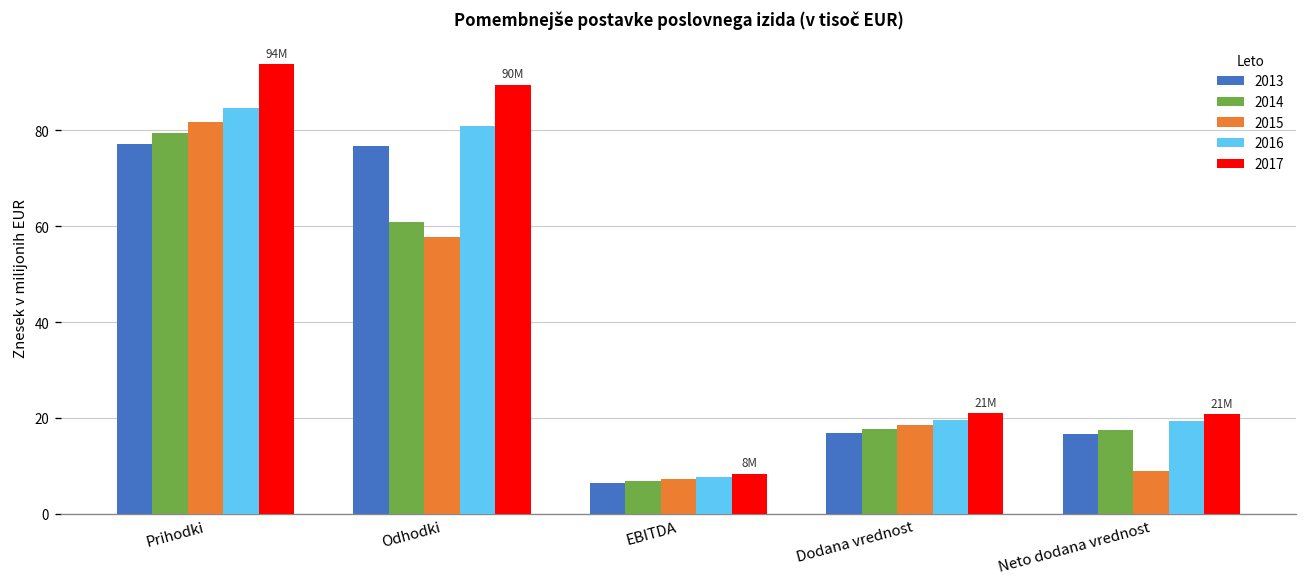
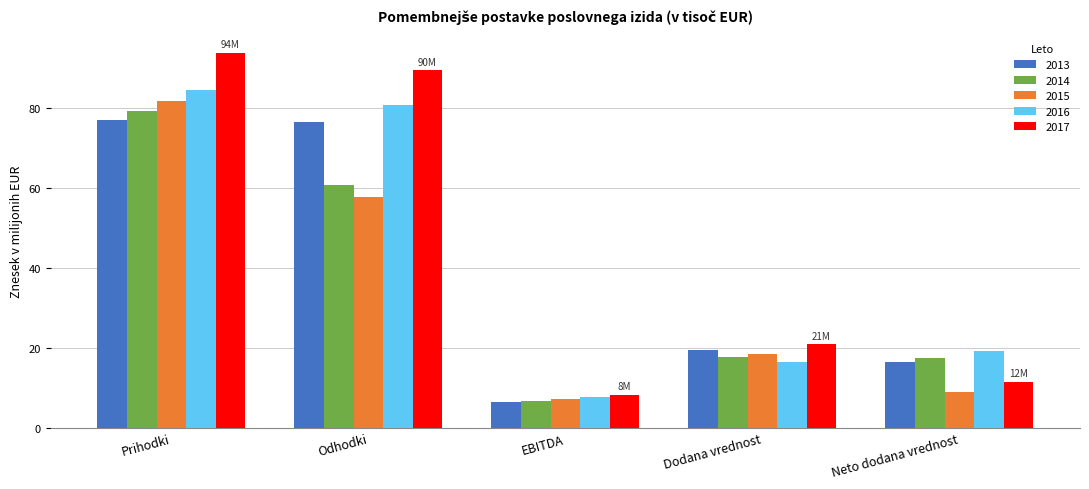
2013, Dodana vrednost: 17 -> 19
2016, Dodana vrednost: 20 -> 16
2017, Neto dodana vrednost: 21M -> 12M
